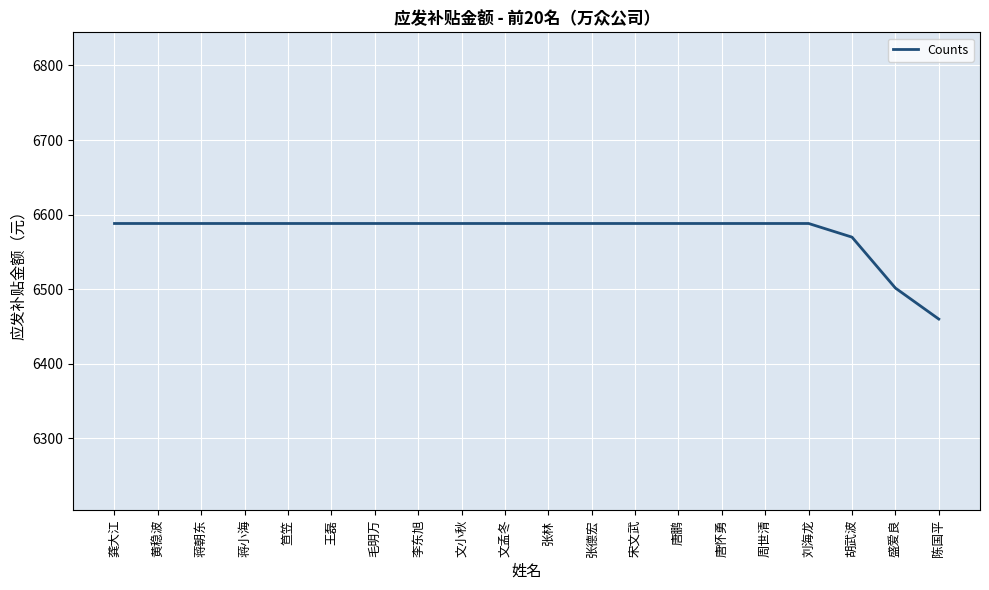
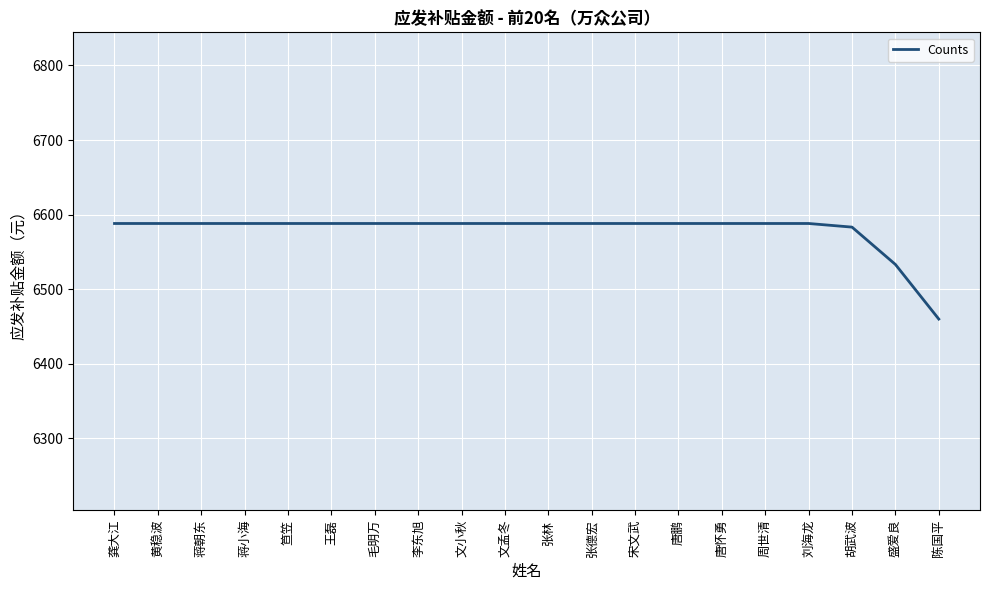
胡武波: 6570 -> 6580
盛爱良: 6500 -> 6530
